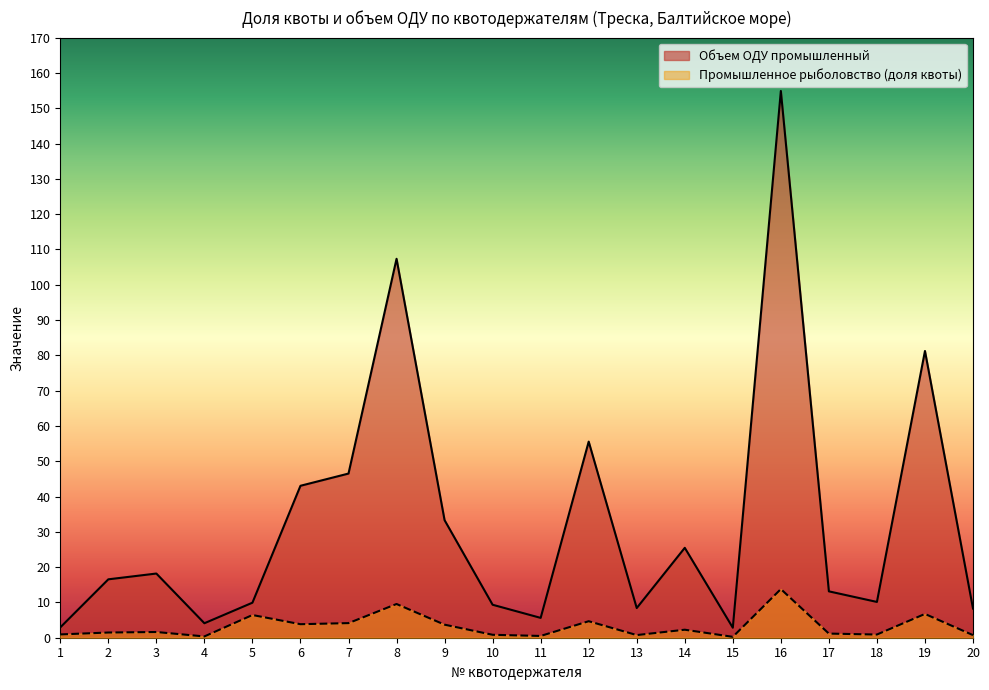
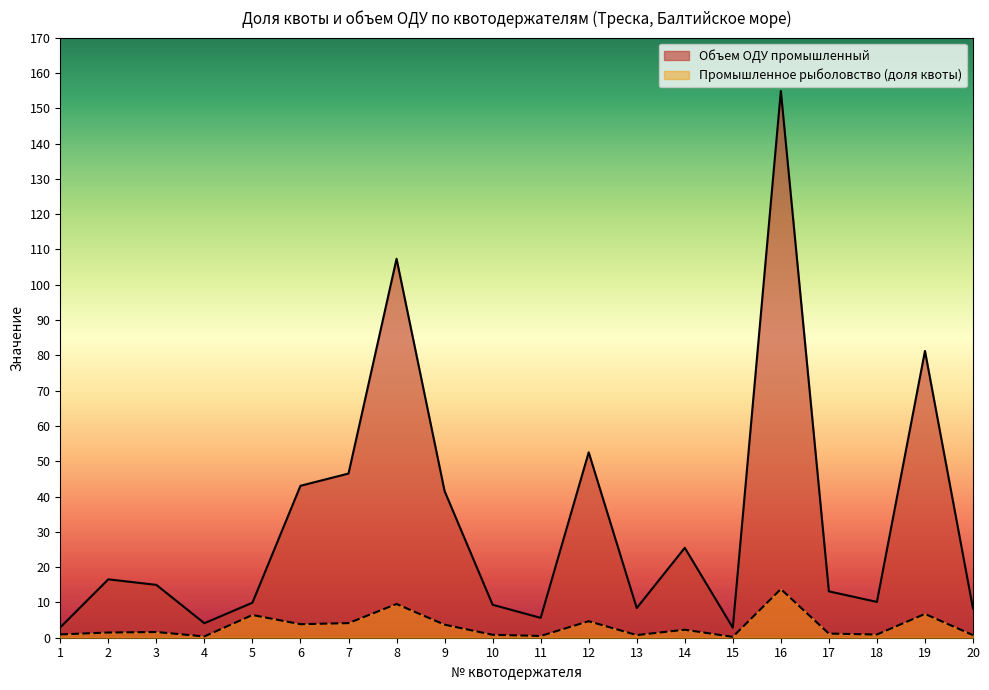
Объем ОДУ промышленный, 3: 18 -> 15
Объем ОДУ промышленный, 9: 33 -> 42
Объем ОДУ промышленный, 12: 56 -> 53
